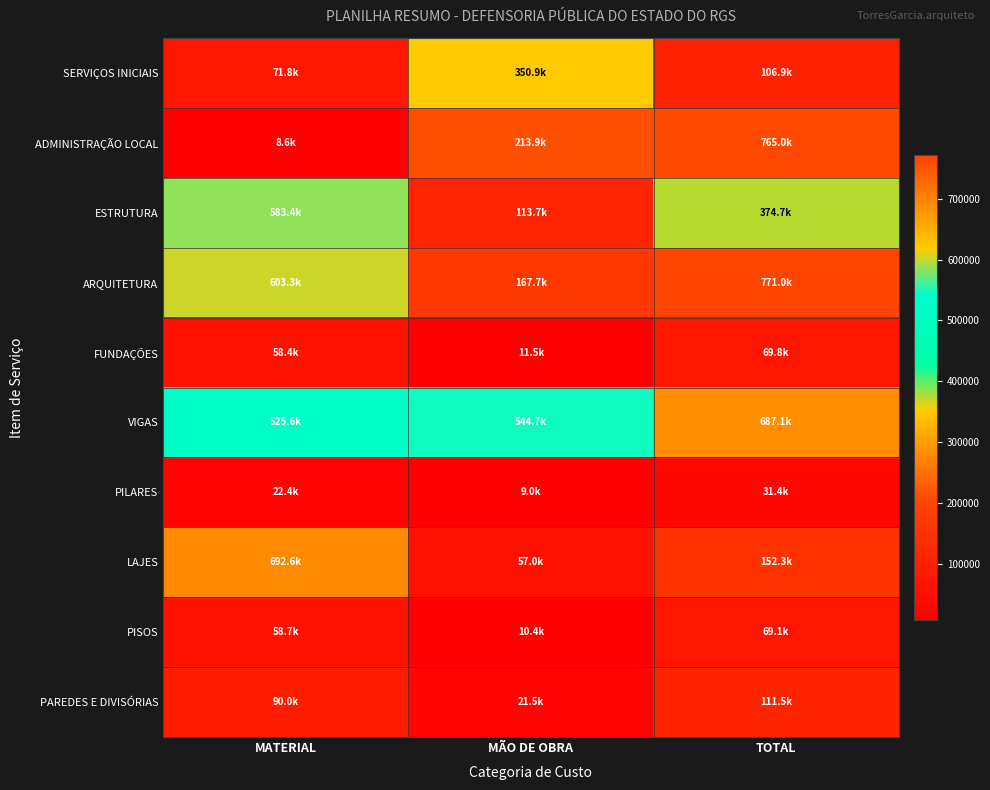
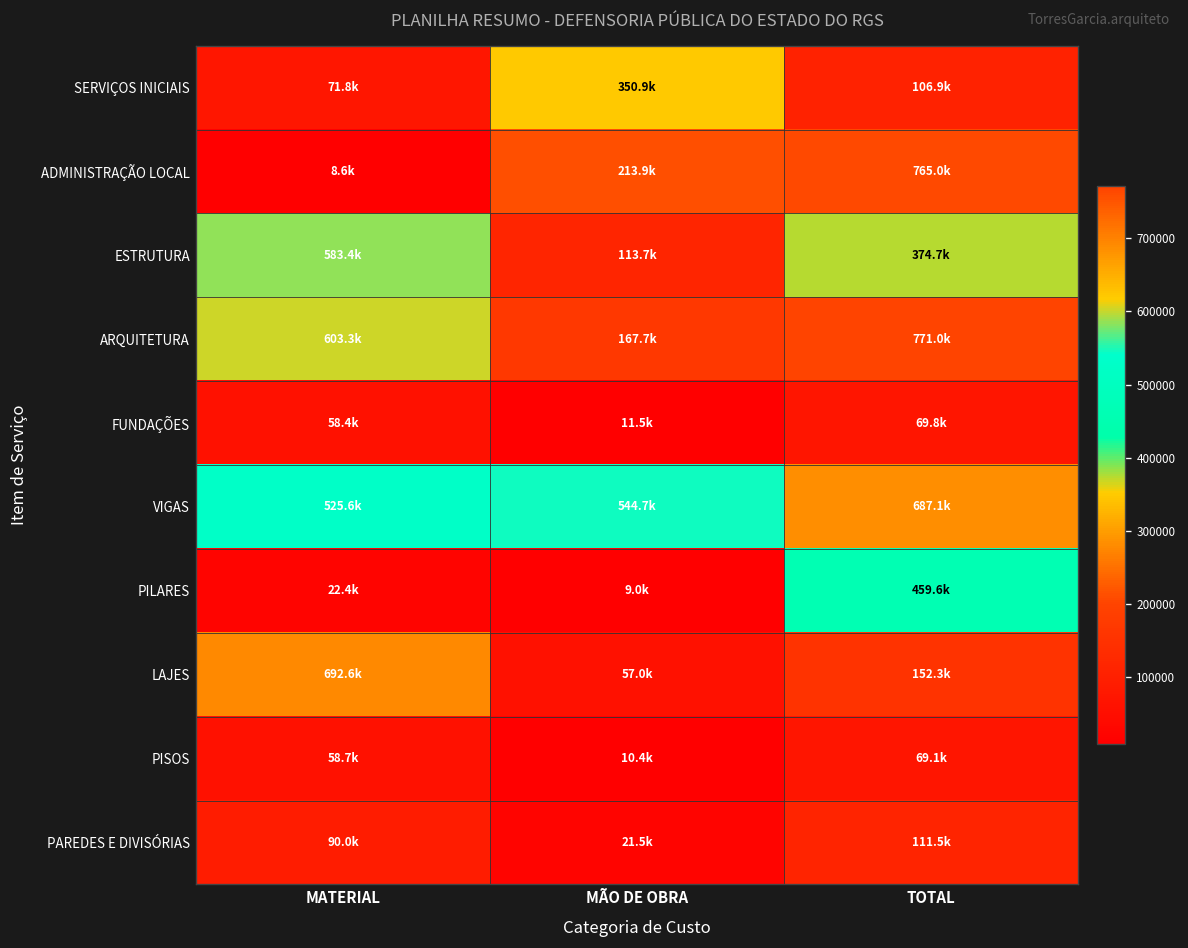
PILARES, TOTAL: 31.4k -> 459.6k
